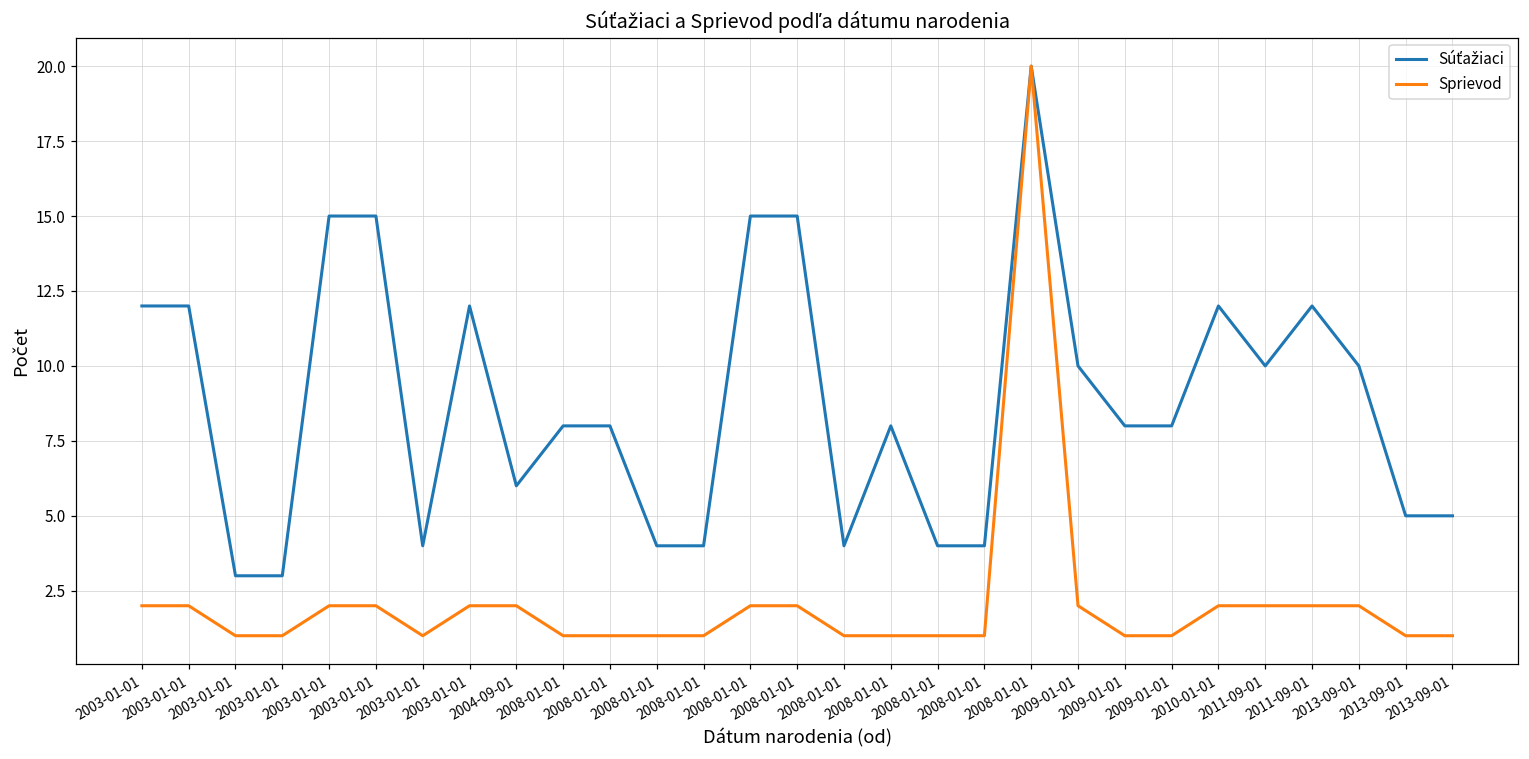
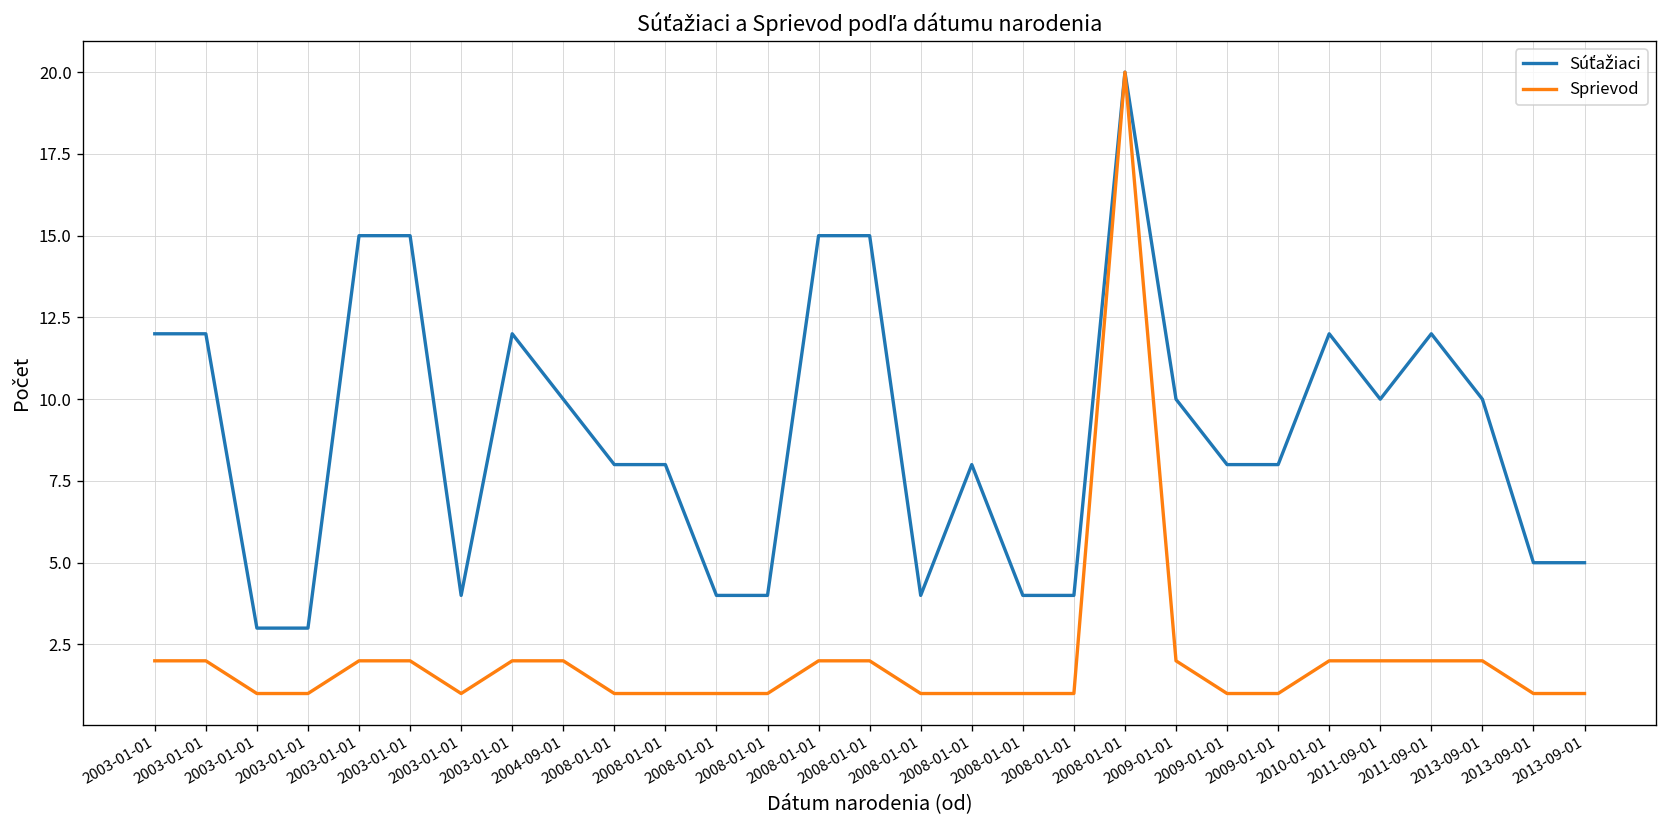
Súťažiaci, 2004-09-01: 6 -> 10
